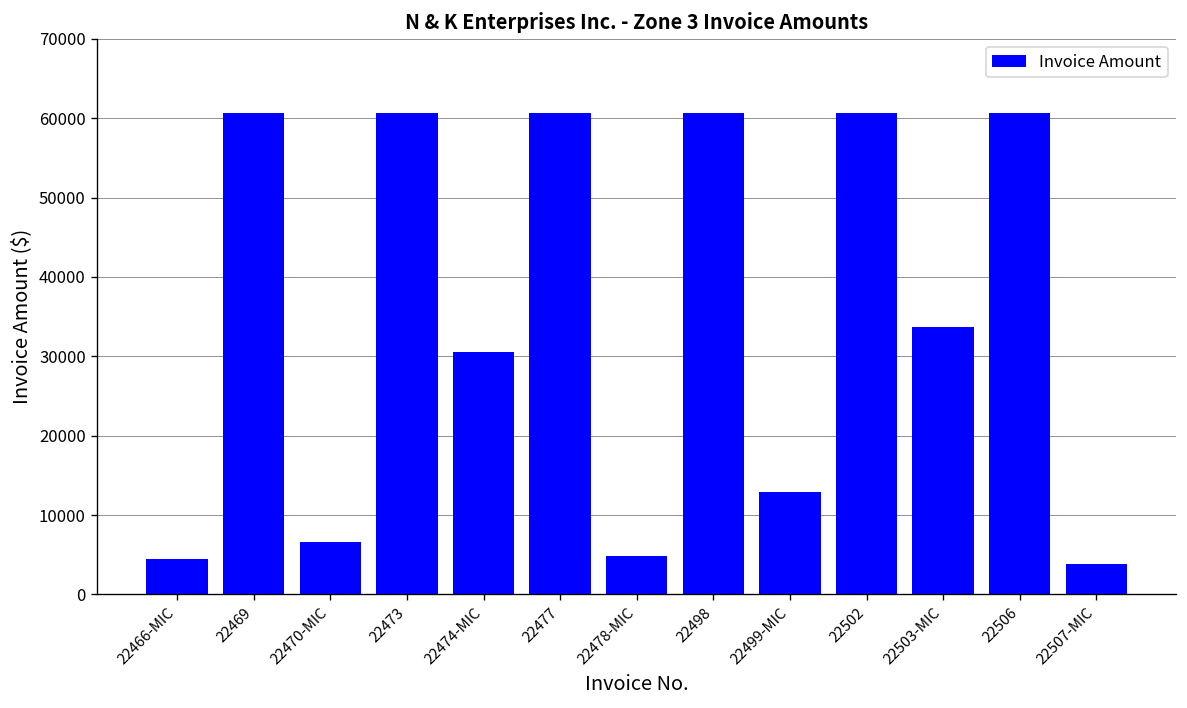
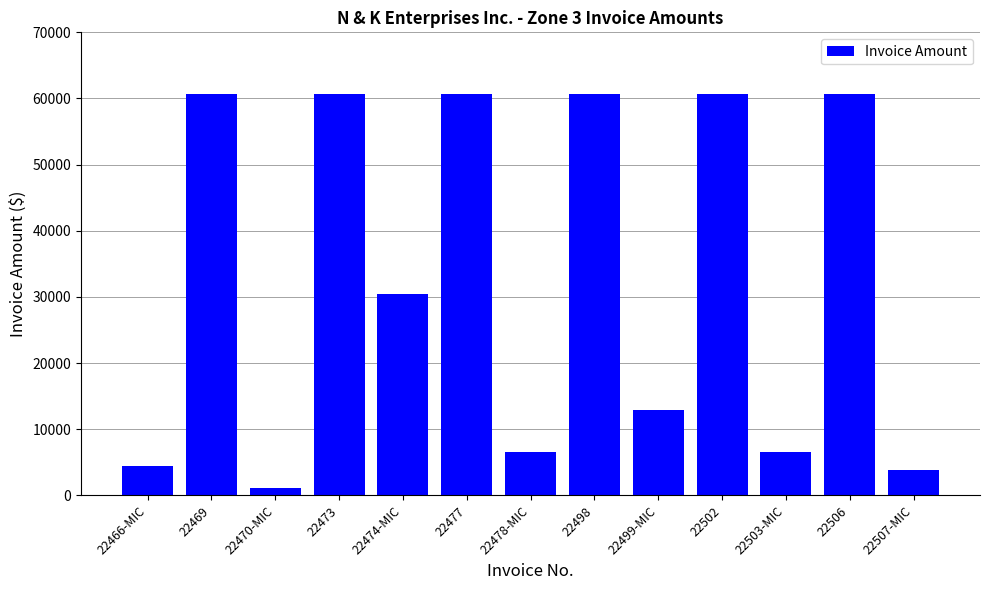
22470-MIC: 7000 -> 1000
22478-MIC: 5000 -> 7000
22503-MIC: 34000 -> 7000
